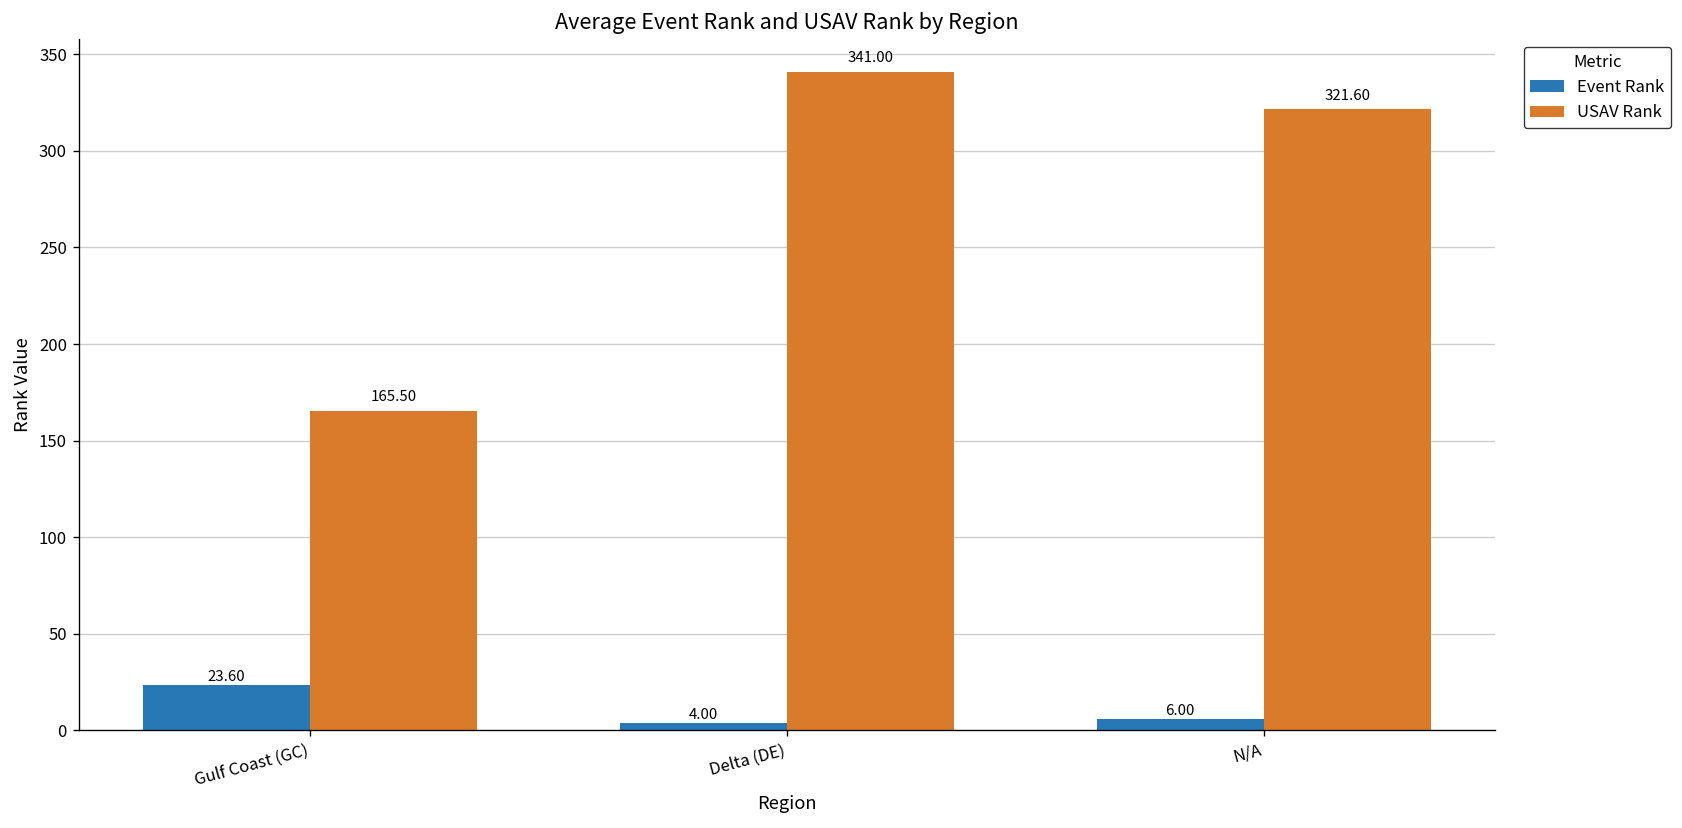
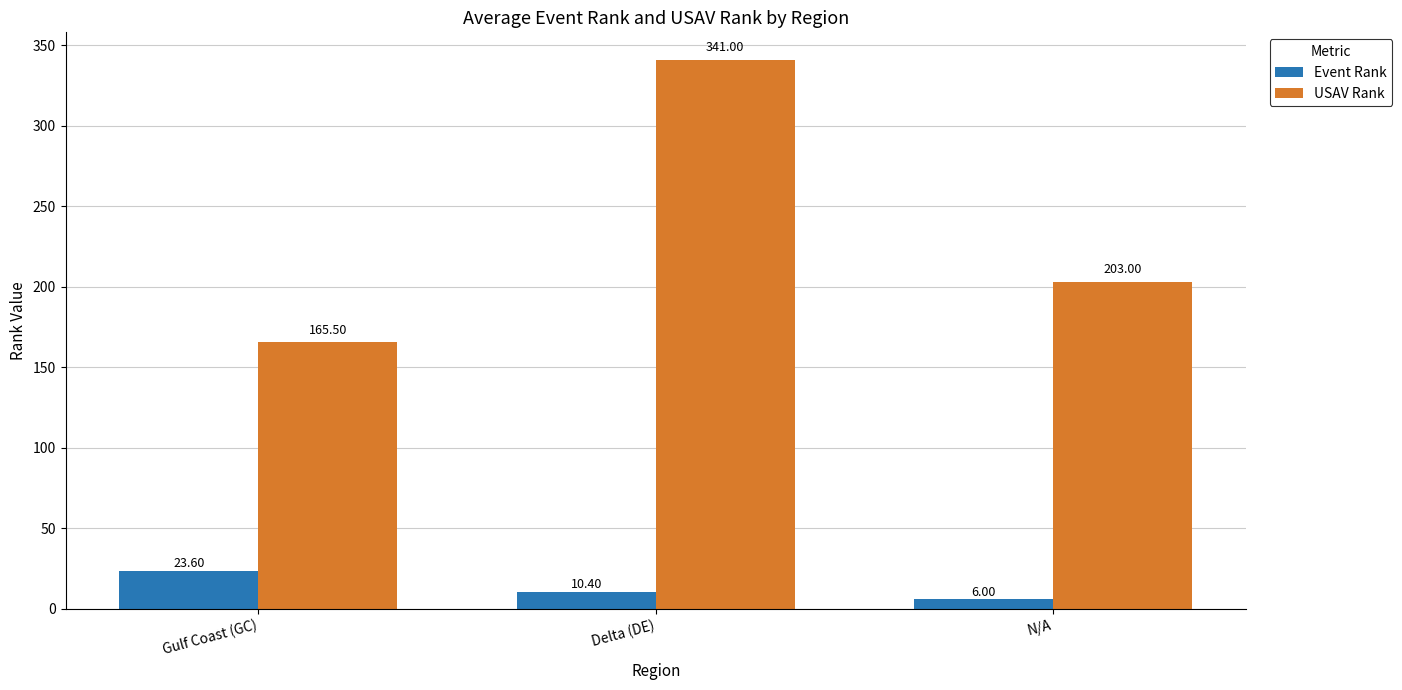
Event Rank, Delta (DE): 4.00 -> 10.40
USAV Rank, N/A: 321.60 -> 203.00
